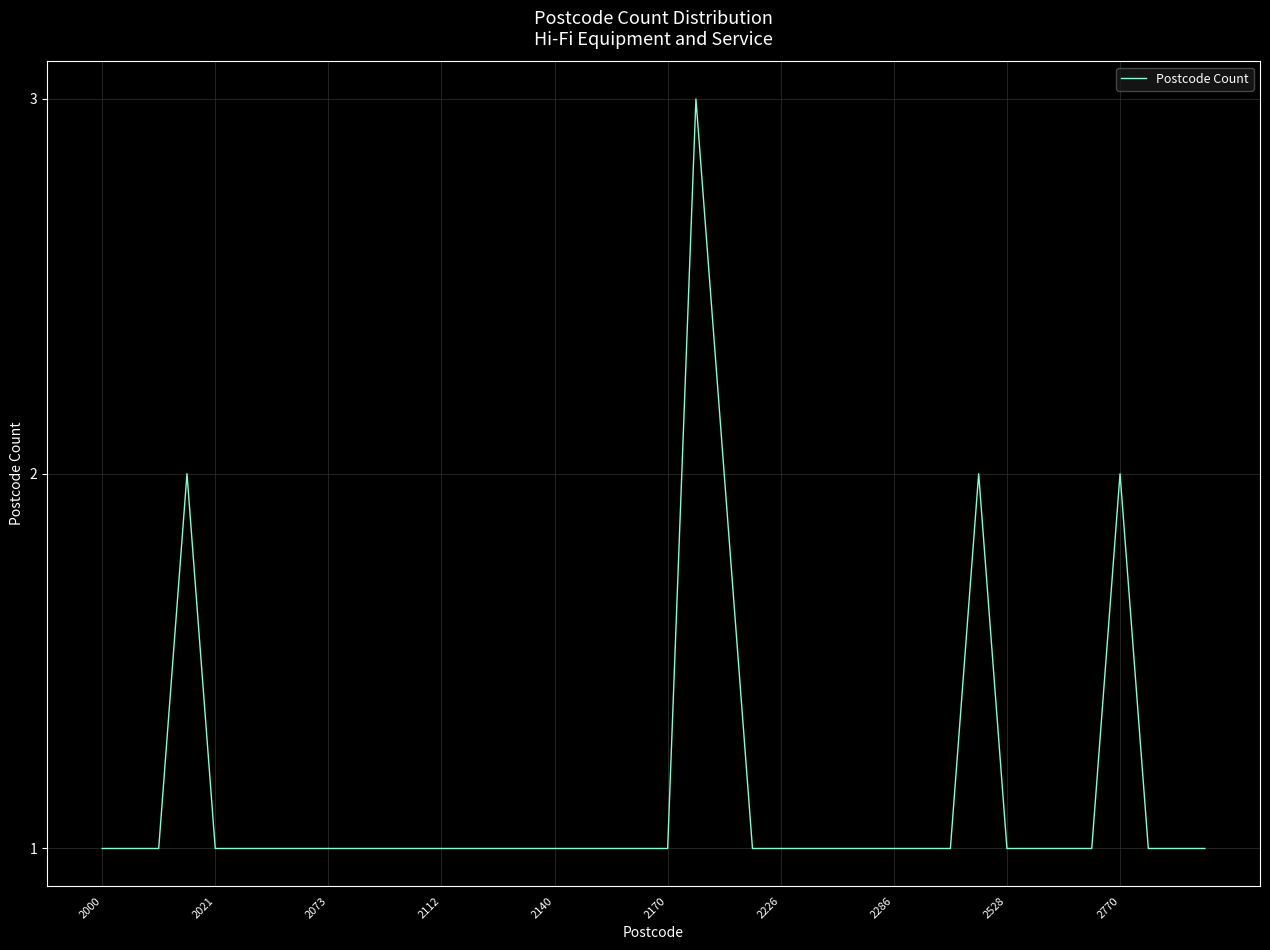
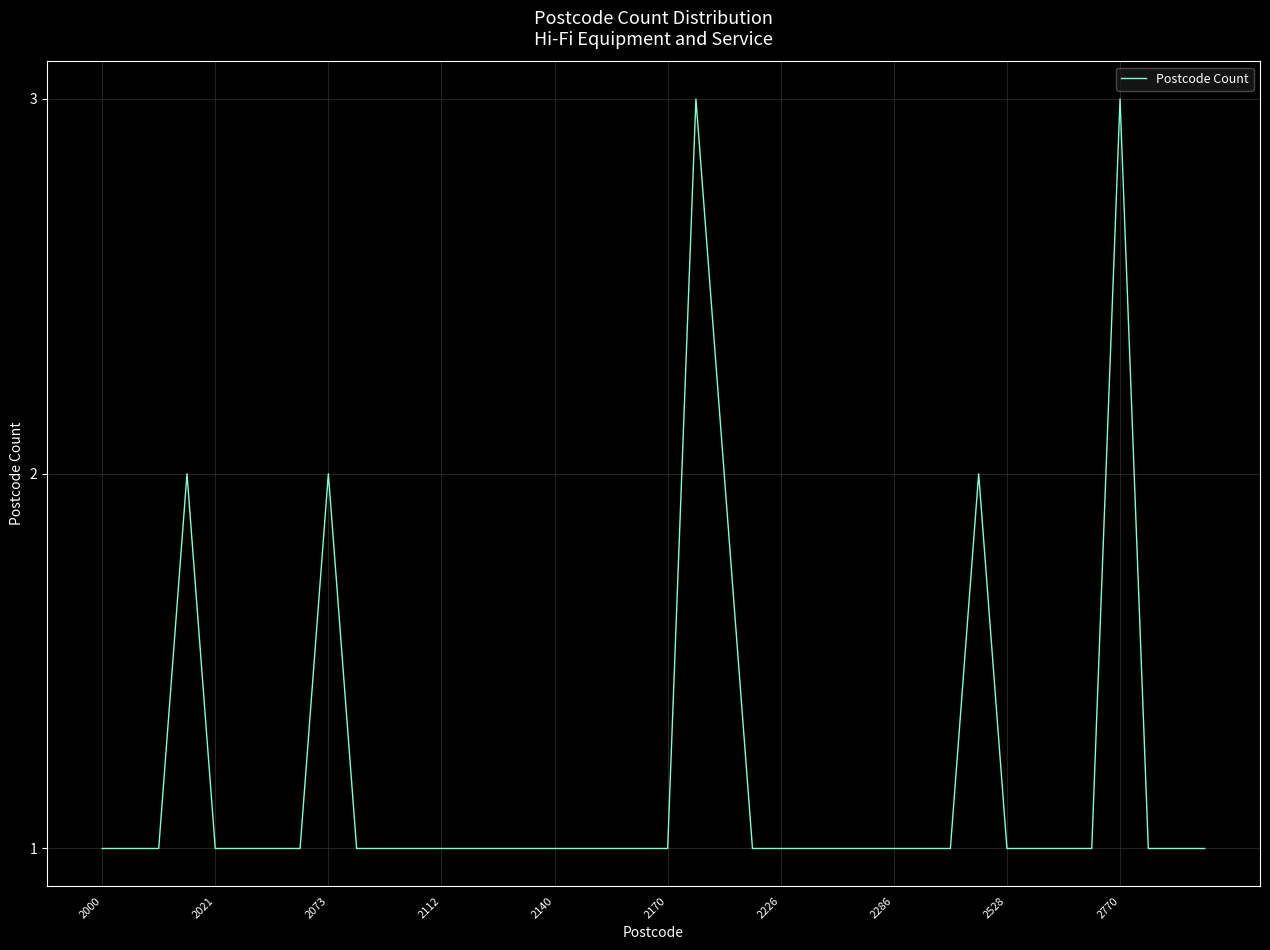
2073: 1 -> 2
2770: 2 -> 3
